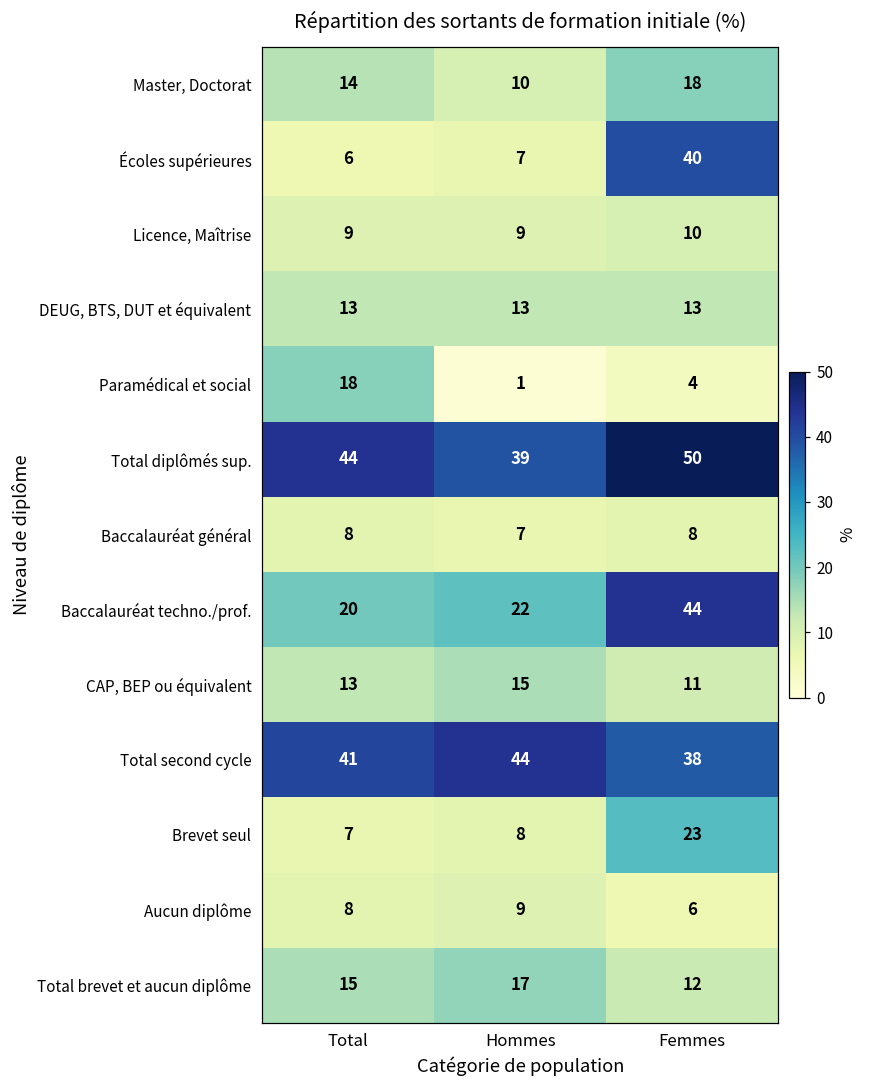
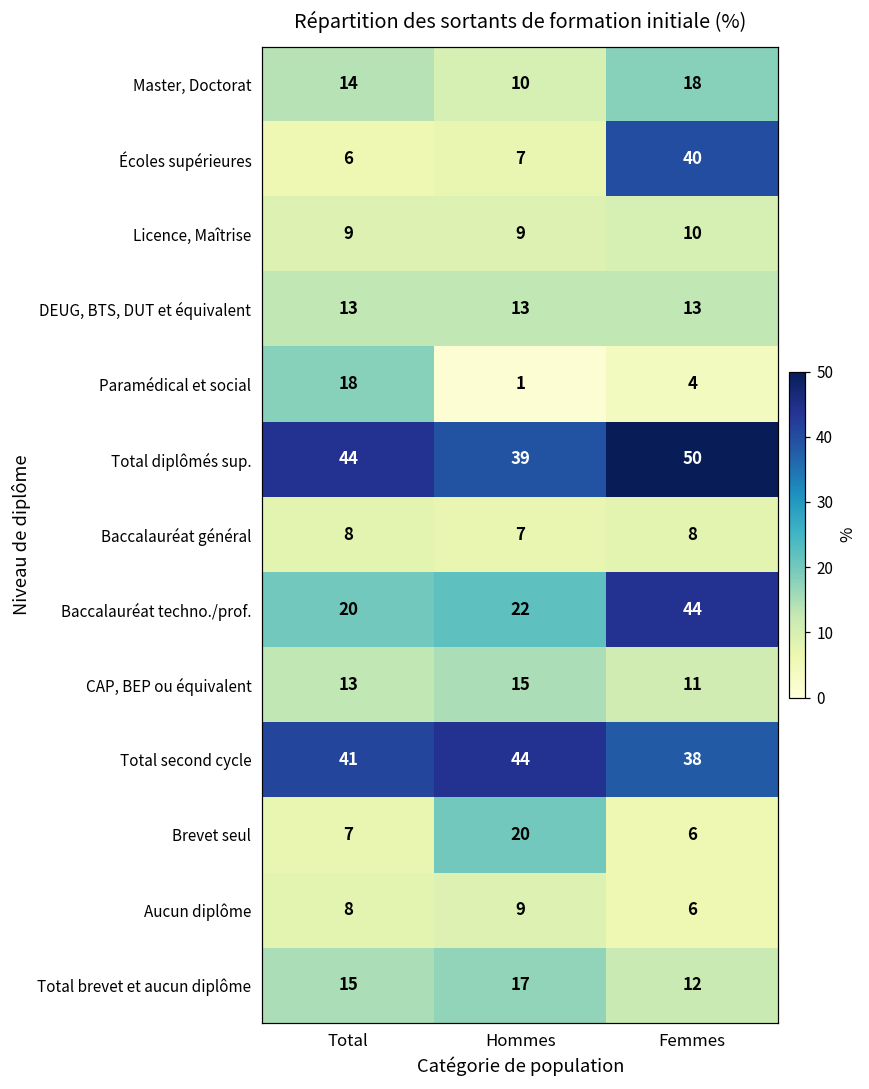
Brevet seul, Hommes: 8 -> 20
Brevet seul, Femmes: 23 -> 6
